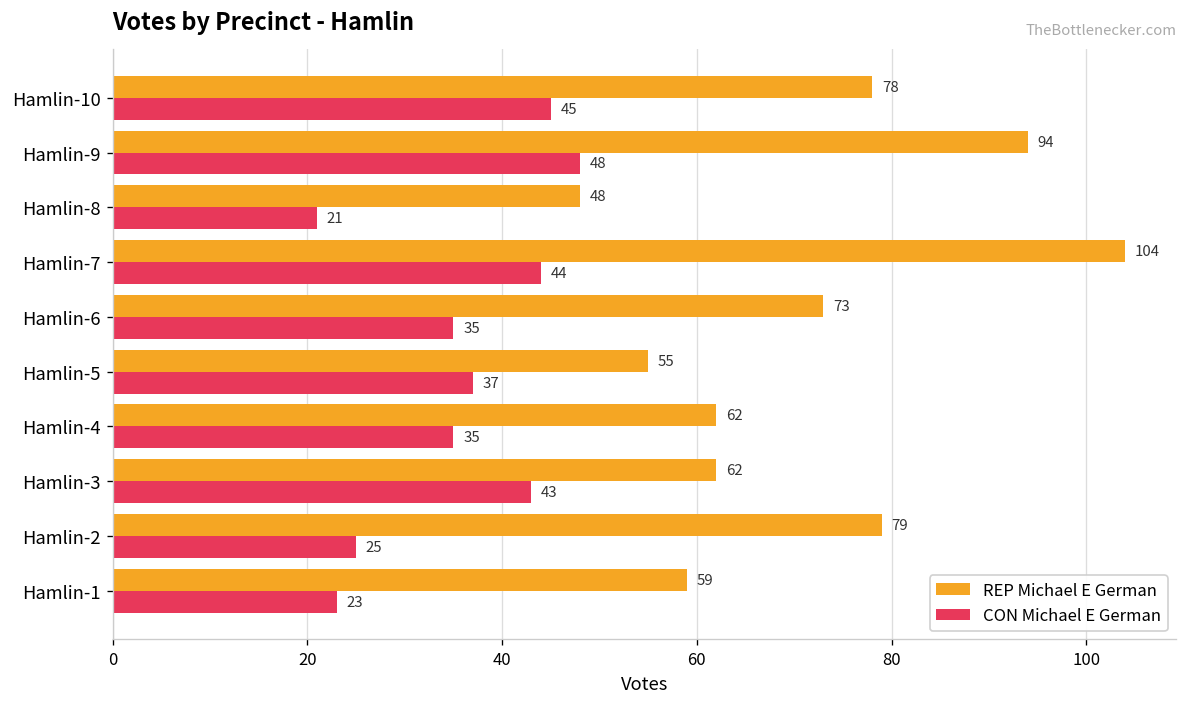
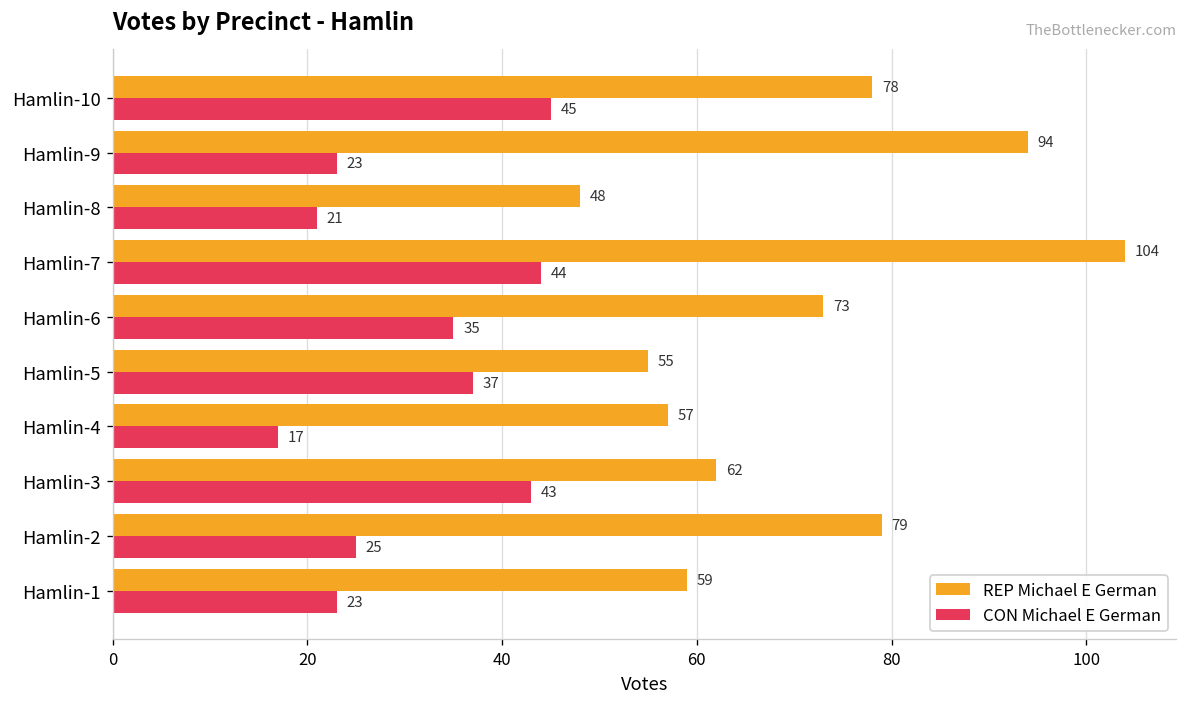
CON Michael E German, Hamlin-9: 48 -> 23
REP Michael E German, Hamlin-4: 62 -> 57
CON Michael E German, Hamlin-4: 35 -> 17
